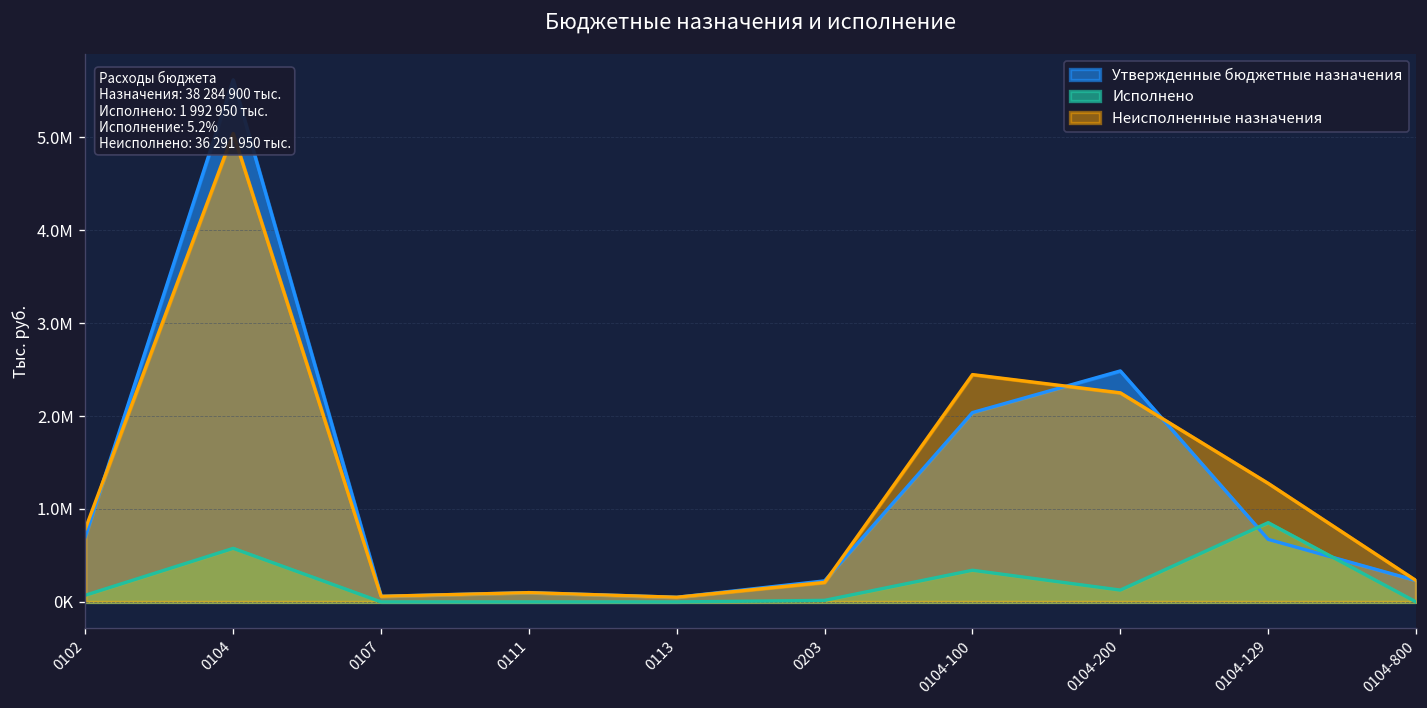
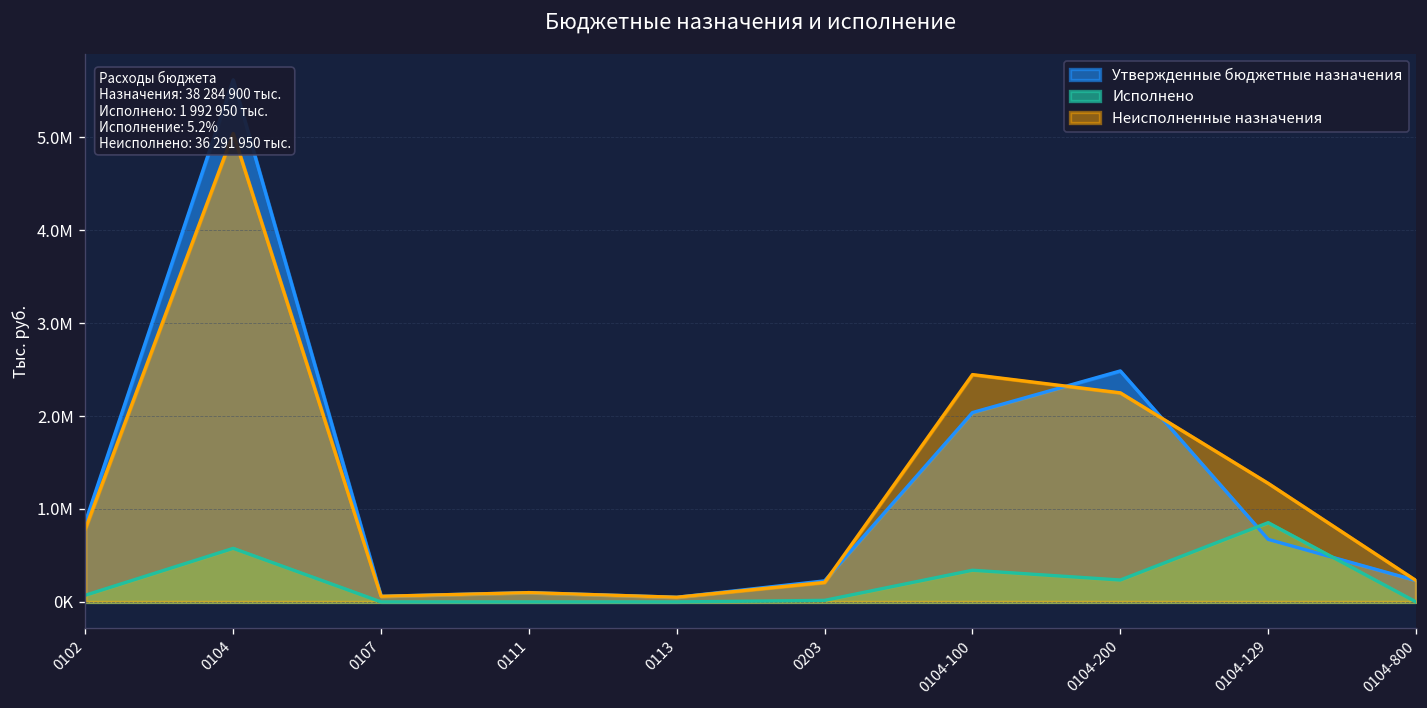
Утвержденные бюджетные назначения, 0102: 700000 -> 900000
Исполнено, 0104-200: 100000 -> 200000
